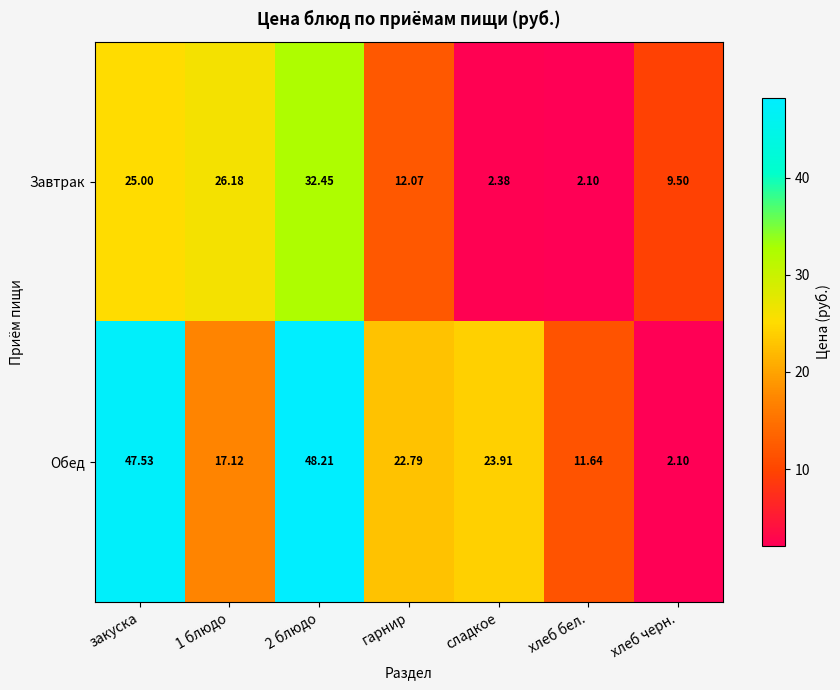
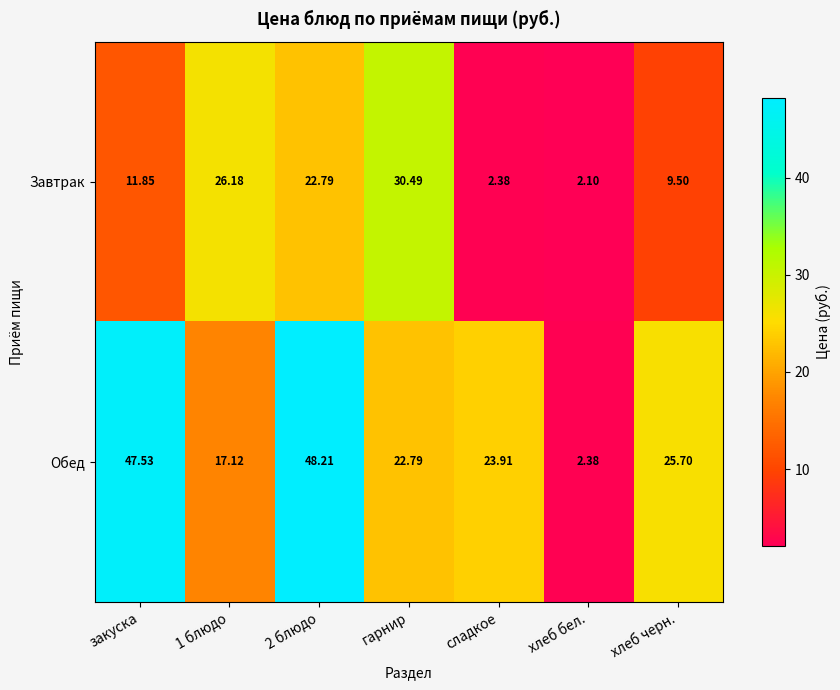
Завтрак, закуска: 25.00 -> 11.85
Завтрак, 2 блюдо: 32.45 -> 22.79
Завтрак, гарнир: 12.07 -> 30.49
Обед, хлеб бел.: 11.64 -> 2.38
Обед, хлеб черн.: 2.10 -> 25.70
